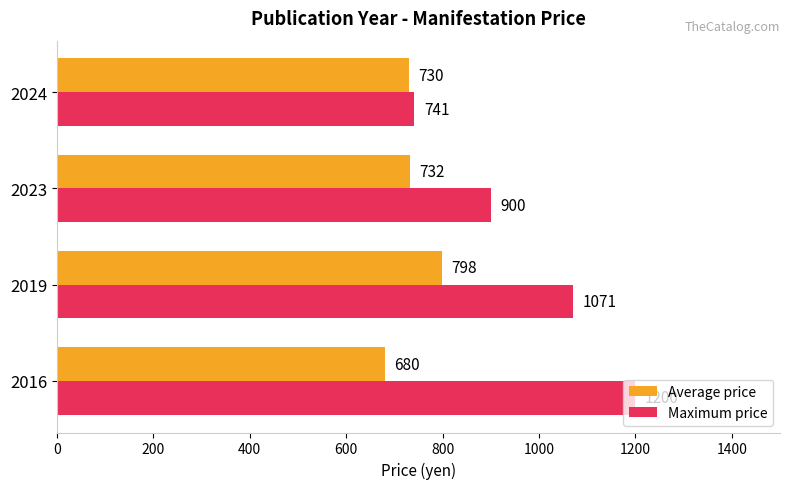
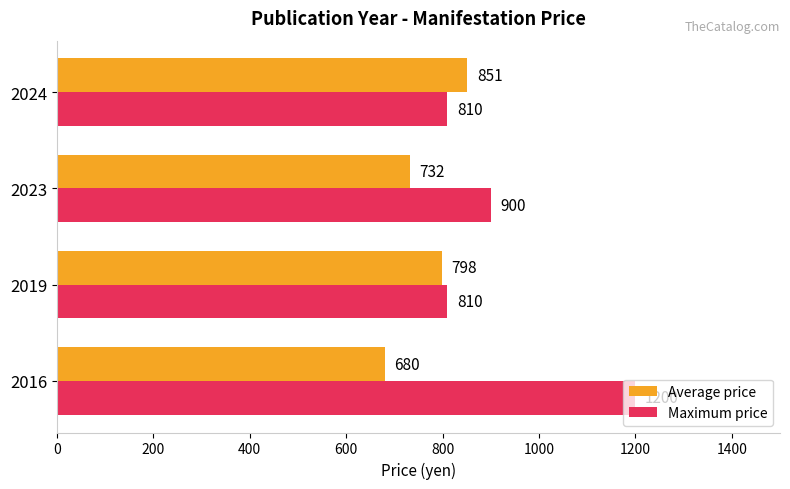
Average price, 2024: 730 -> 851
Maximum price, 2024: 741 -> 810
Maximum price, 2019: 1071 -> 810
